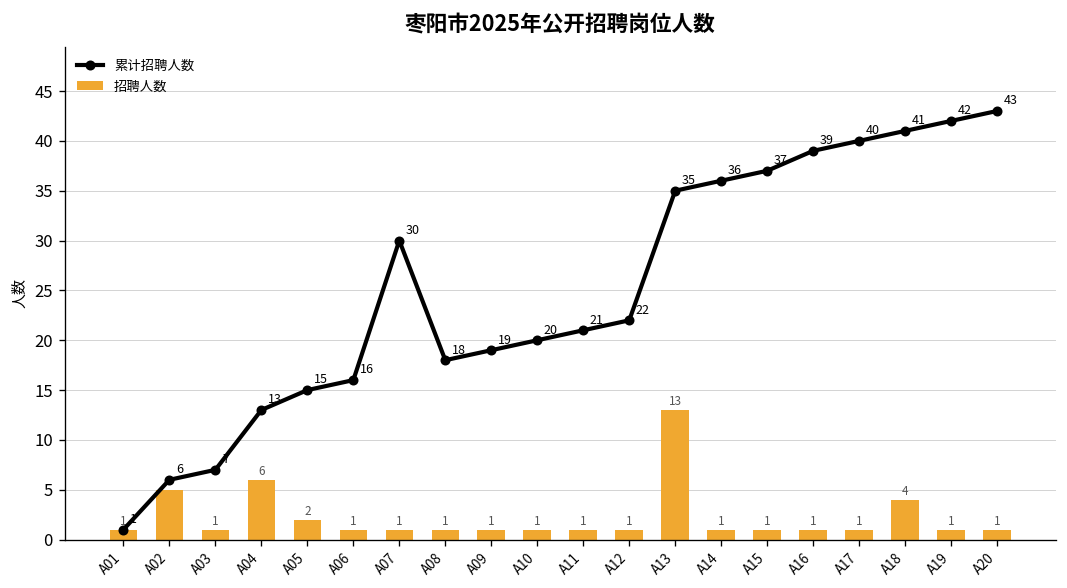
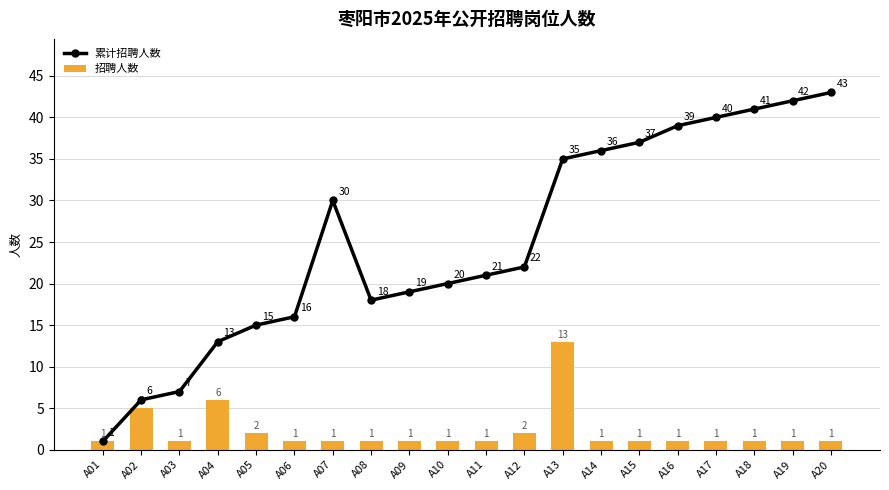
招聘人数, A12: 1 -> 2
招聘人数, A18: 4 -> 1
